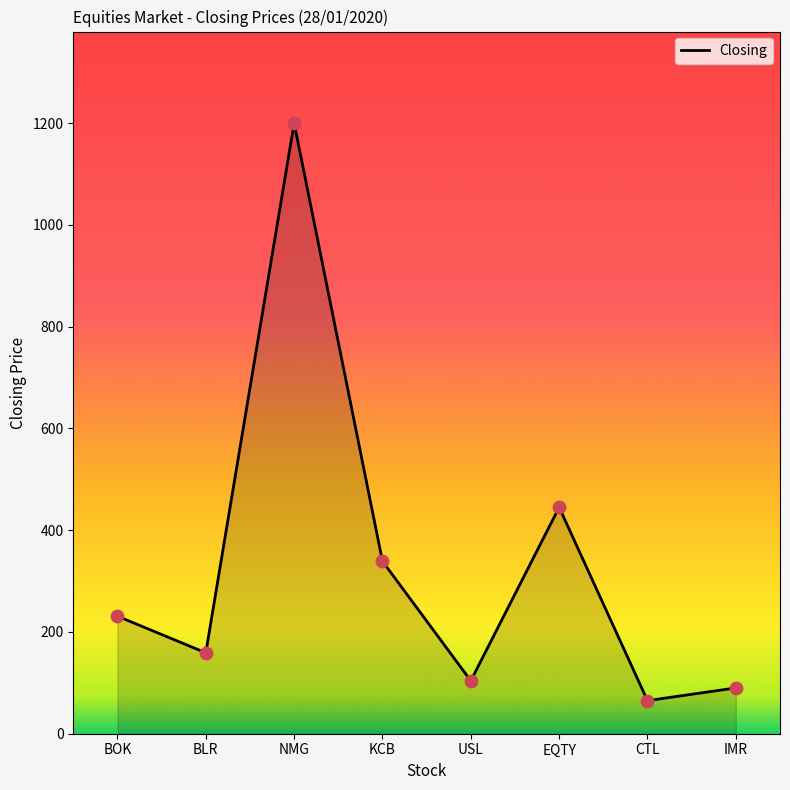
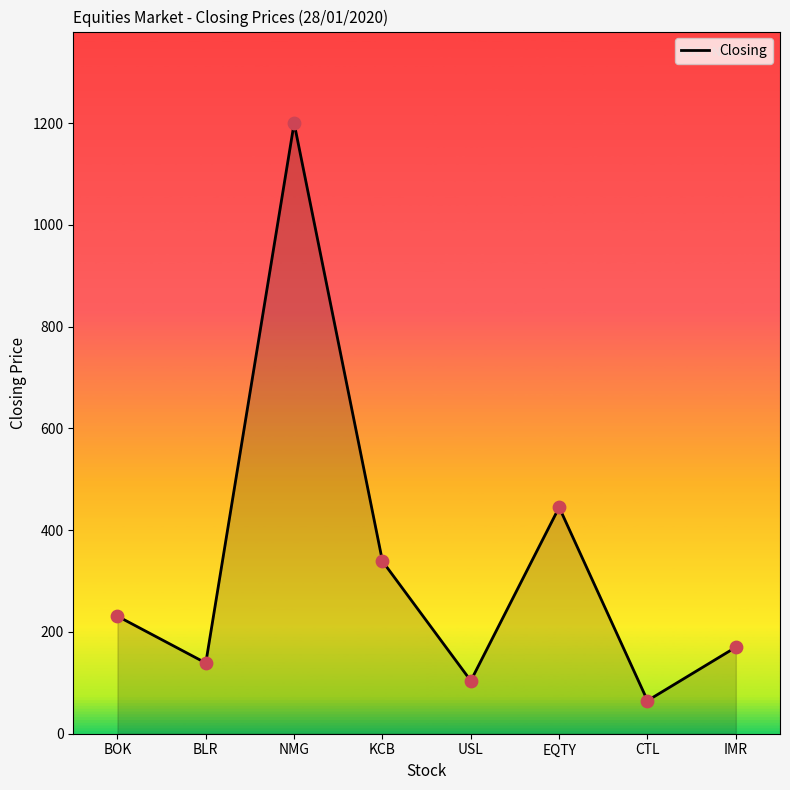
BLR: 160 -> 140
IMR: 90 -> 170
